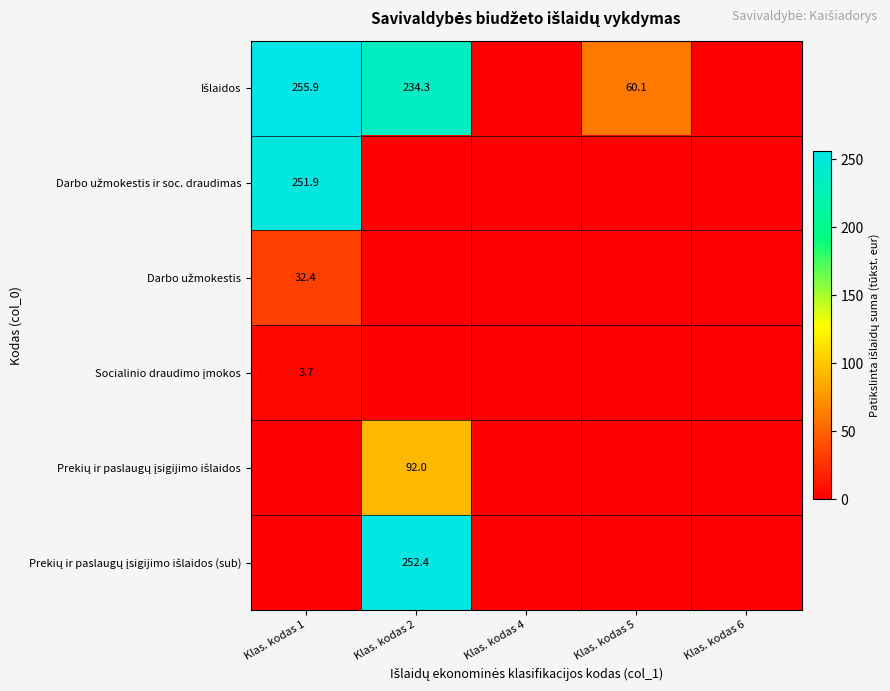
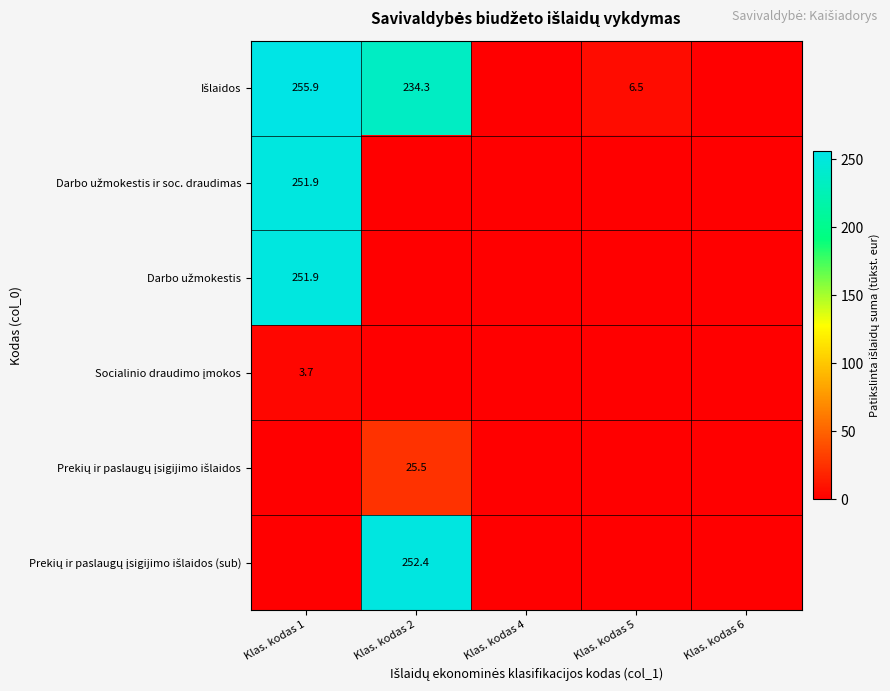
Išlaidos, Klas. kodas 5: 60.1 -> 6.5
Darbo užmokestis, Klas. kodas 1: 32.4 -> 251.9
Prekių ir paslaugų įsigijimo išlaidos, Klas. kodas 2: 92.0 -> 25.5
